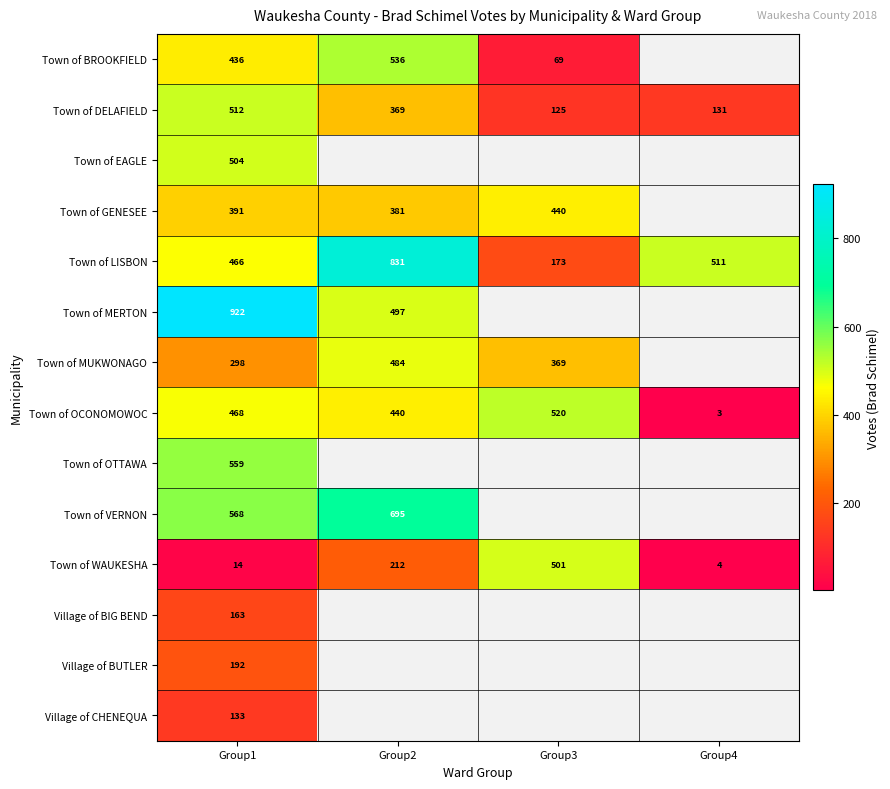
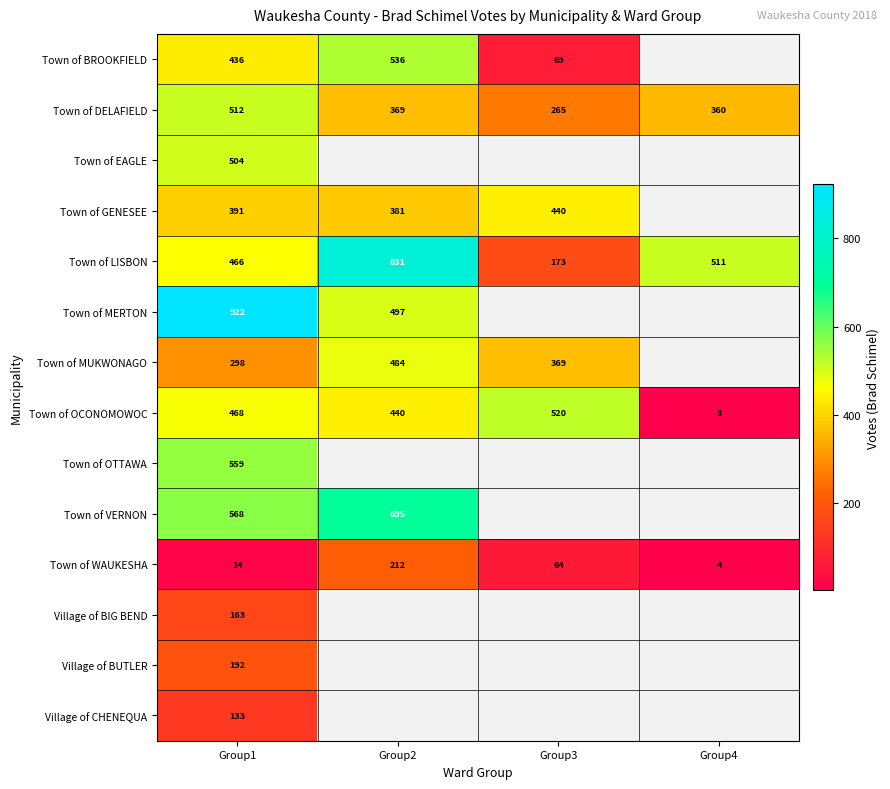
Town of DELAFIELD, Group3: 125 -> 265
Town of DELAFIELD, Group4: 131 -> 360
Town of WAUKESHA, Group3: 501 -> 64
